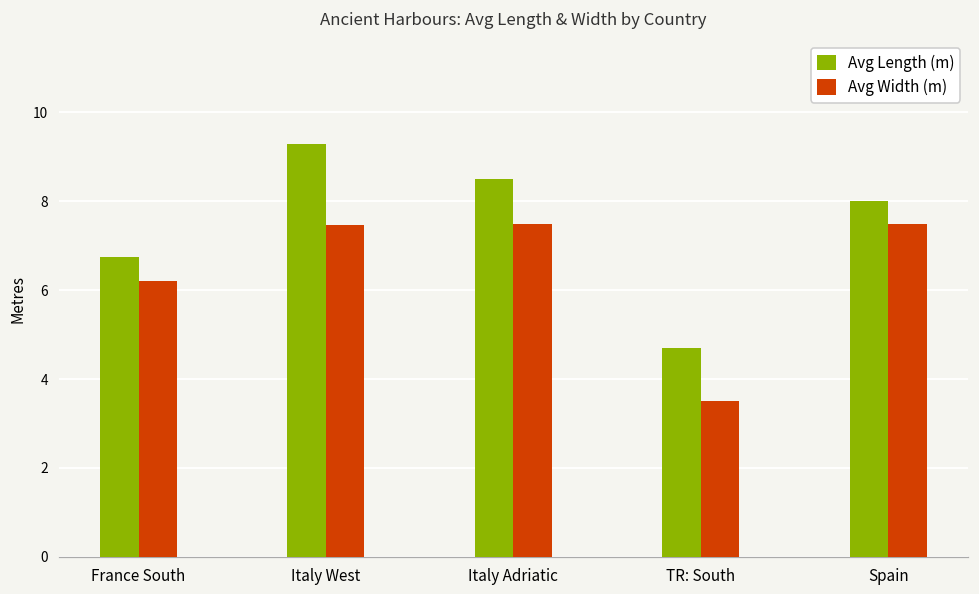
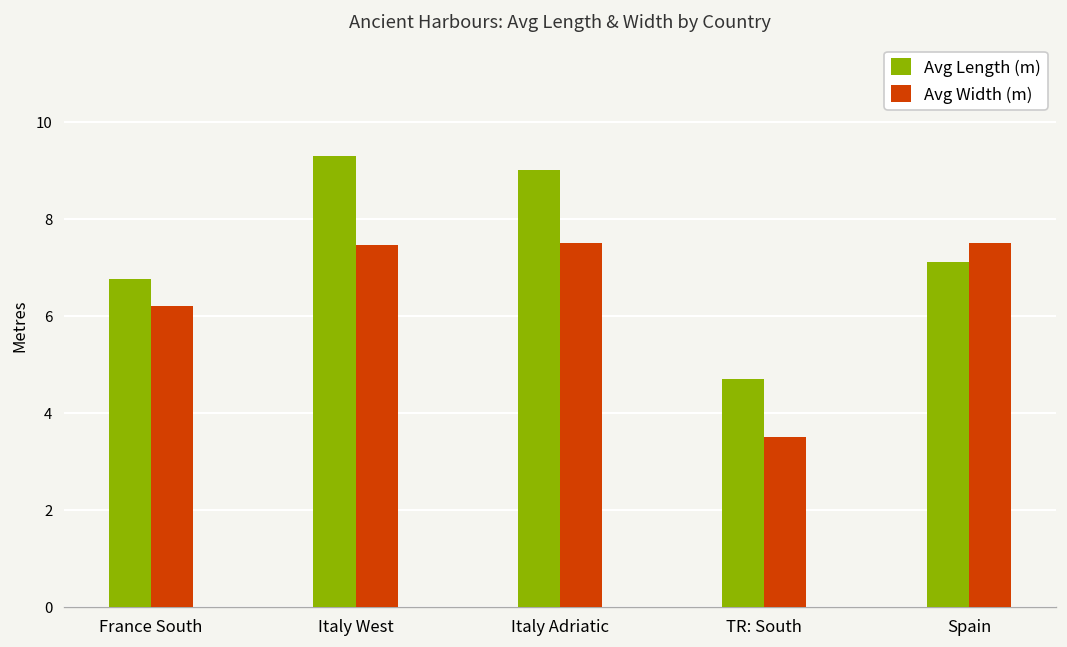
Avg Length (m), Italy Adriatic: 8.5 -> 9.0
Avg Length (m), Spain: 8.0 -> 7.1
